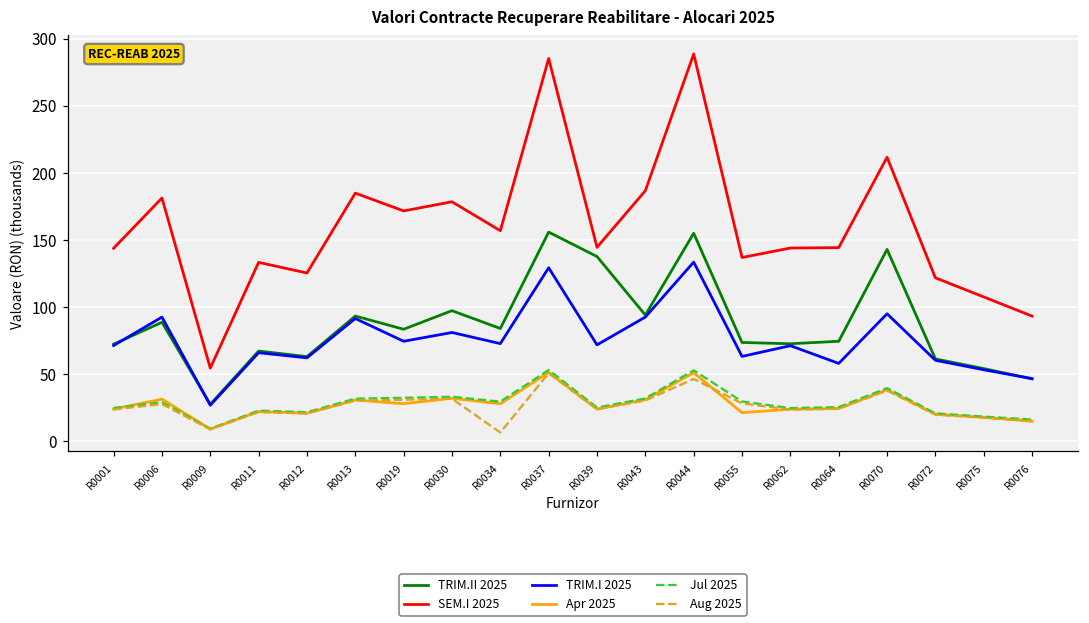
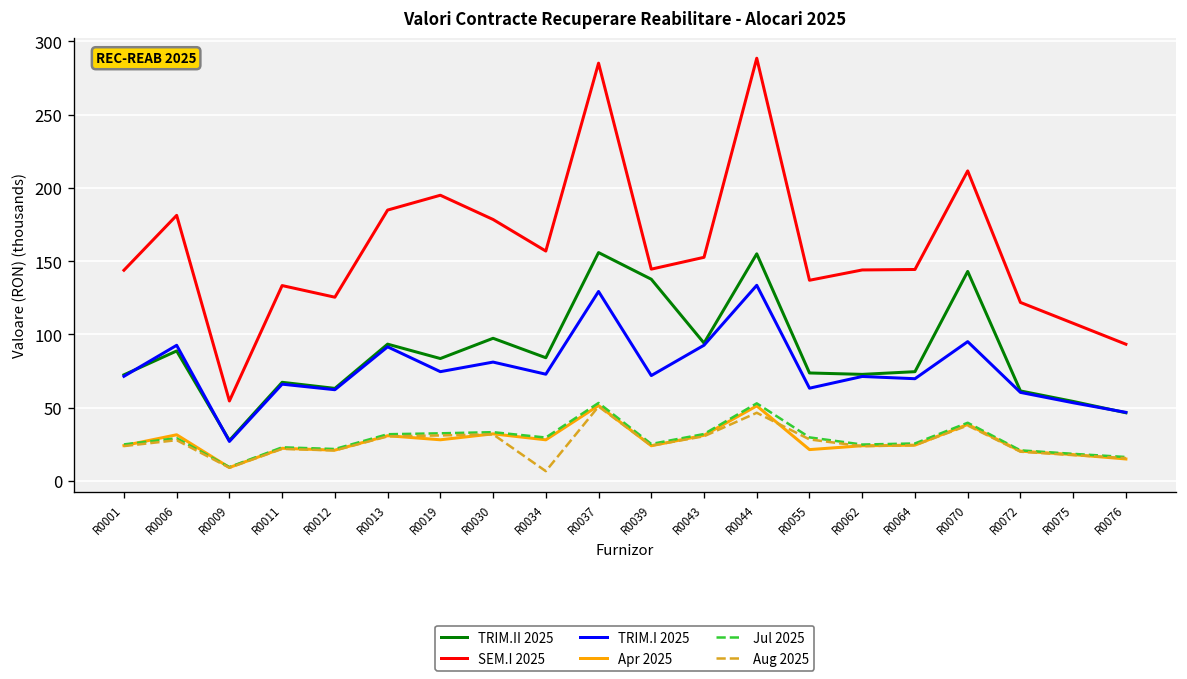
SEM.I 2025, R0019: 172 -> 195
SEM.I 2025, R0043: 187 -> 153
TRIM.I 2025, R0064: 58 -> 70
